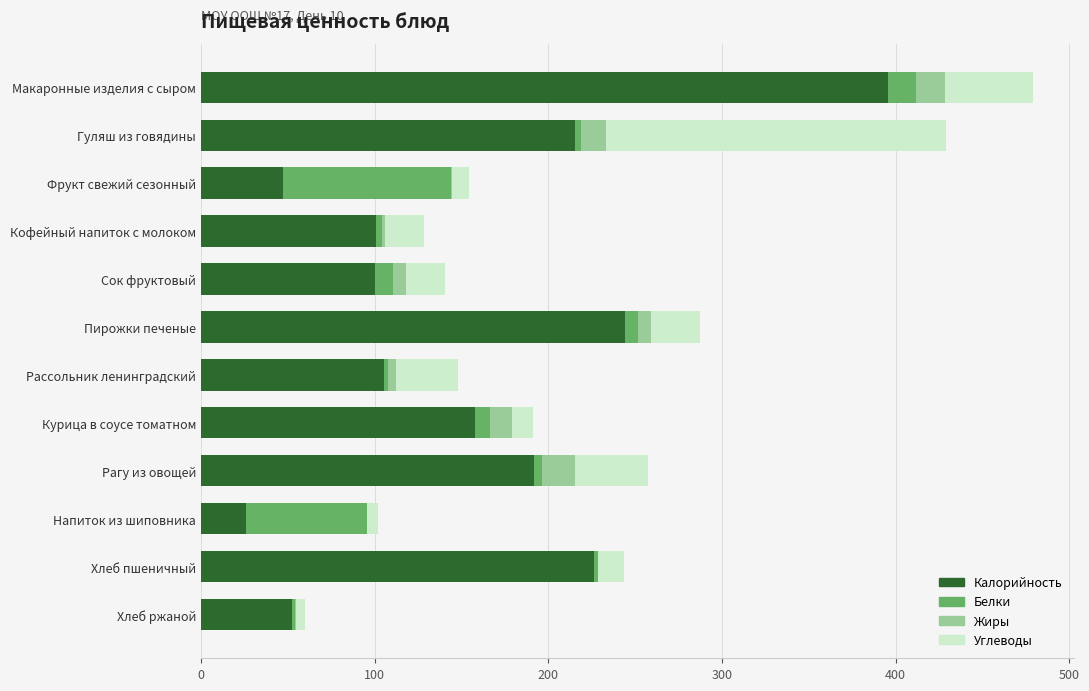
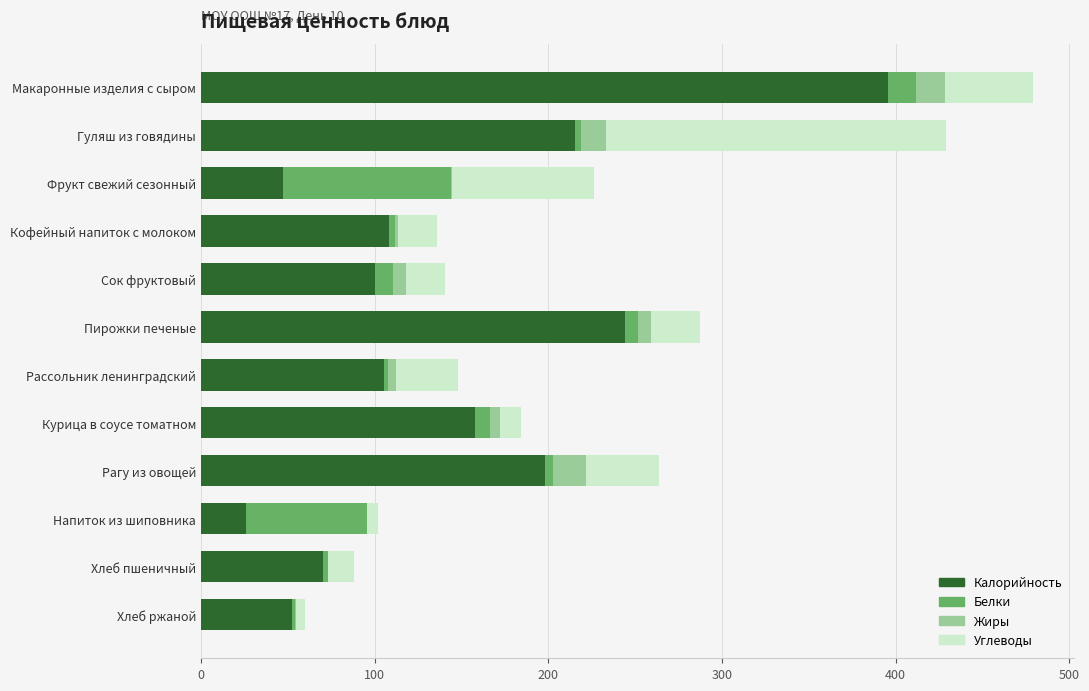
Углеводы, Фрукт свежий сезонный: 10 -> 82
Калорийность, Кофейный напиток с молоком: 101 -> 108
Жиры, Курица в соусе томатном: 13 -> 6
Калорийность, Рагу из овощей: 192 -> 198
Калорийность, Хлеб пшеничный: 226 -> 71
